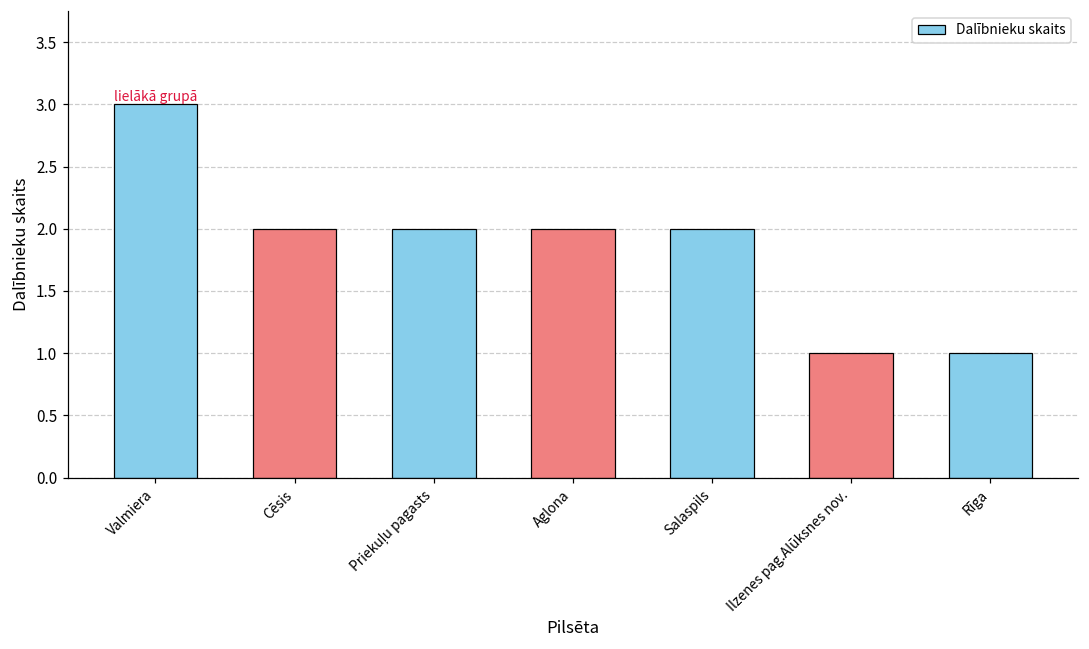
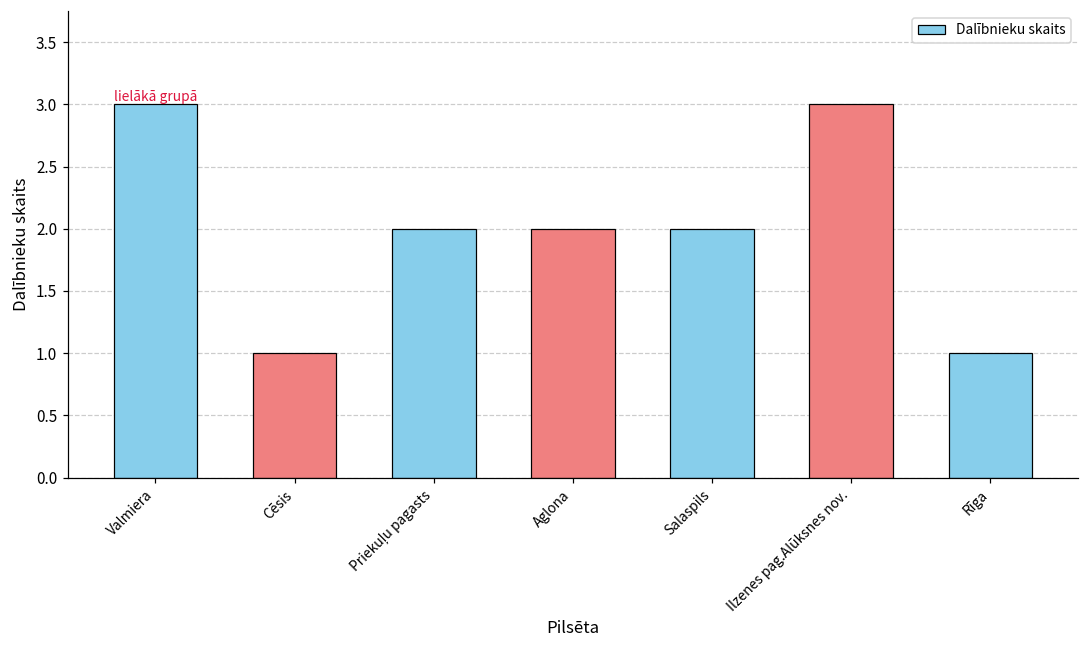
Cēsis: 2 -> 1
Ilzenes pag.Alūksnes nov.: 1 -> 3
